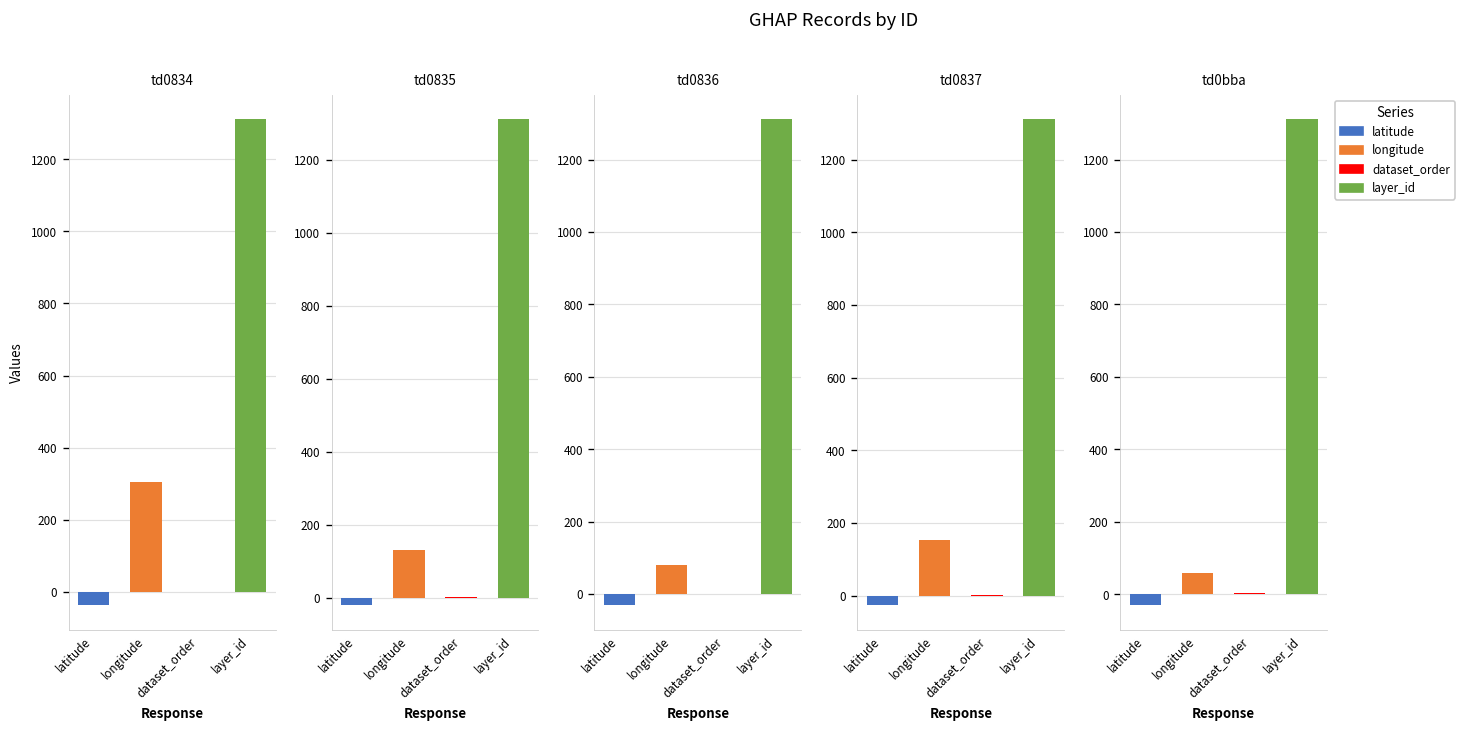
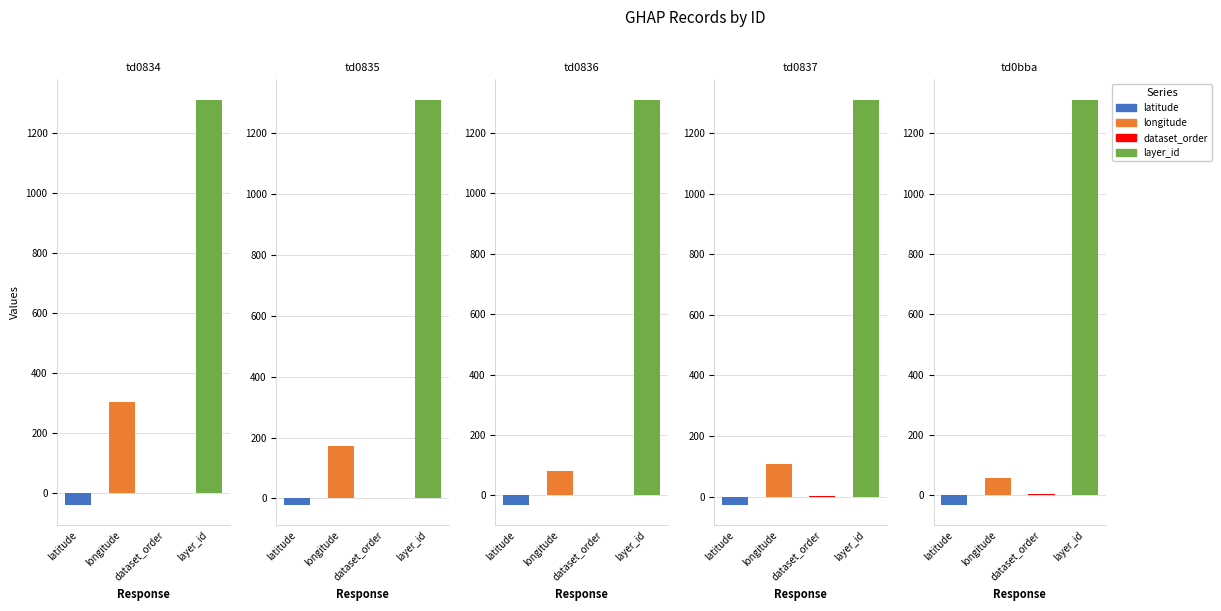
td0835, longitude: 130 -> 170
td0837, longitude: 150 -> 110
